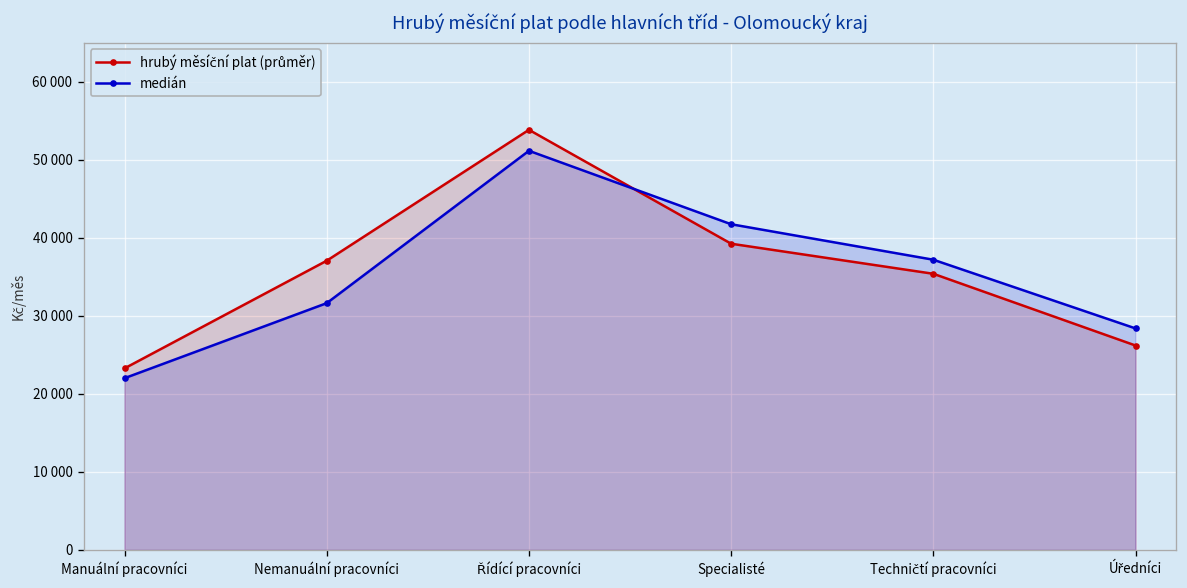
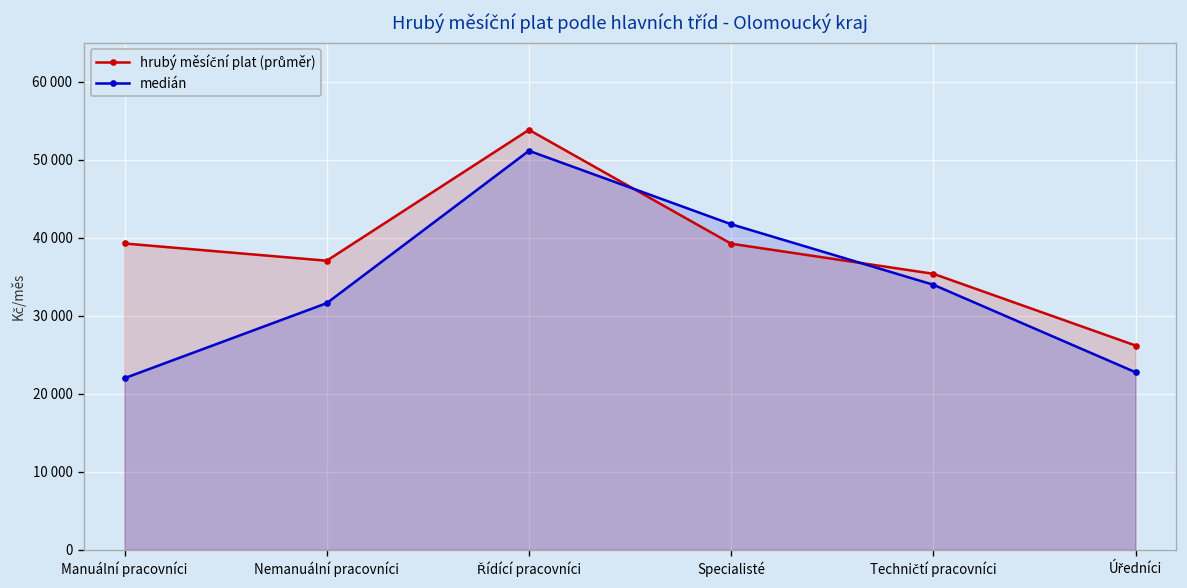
hrubý měsíční plat (průměr), Manuální pracovníci: 23000 -> 39000
medián, Techničtí pracovníci: 37000 -> 34000
medián, Úředníci: 28000 -> 23000
